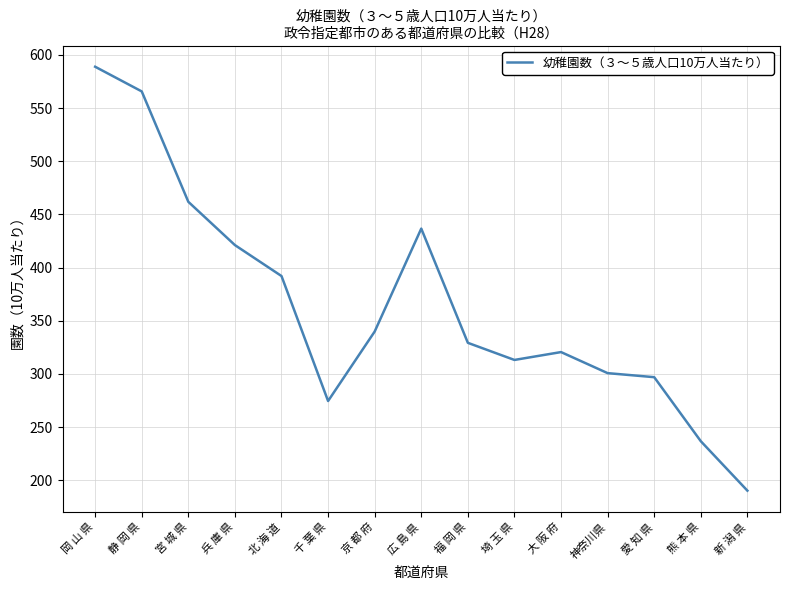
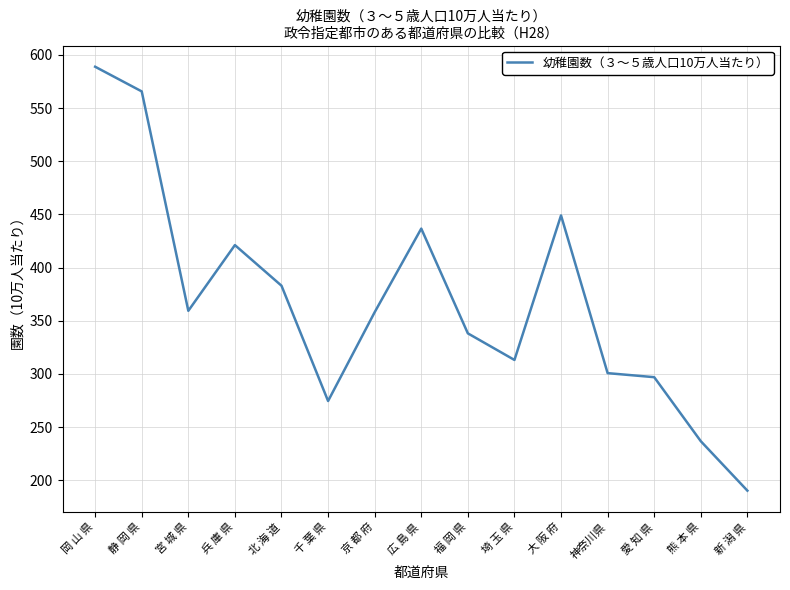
宮 城 県: 462 -> 359
北 海 道: 392 -> 383
京 都 府: 340 -> 358
福 岡 県: 329 -> 338
大 阪 府: 321 -> 449
